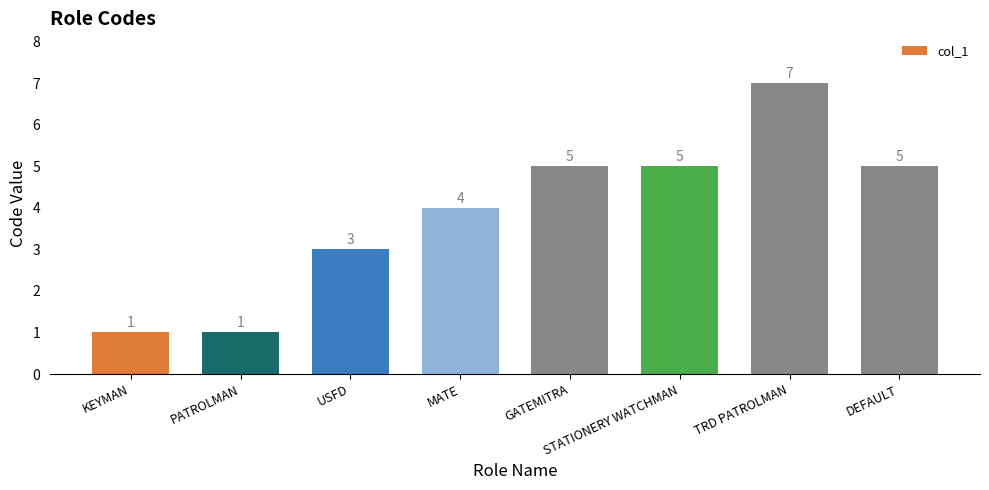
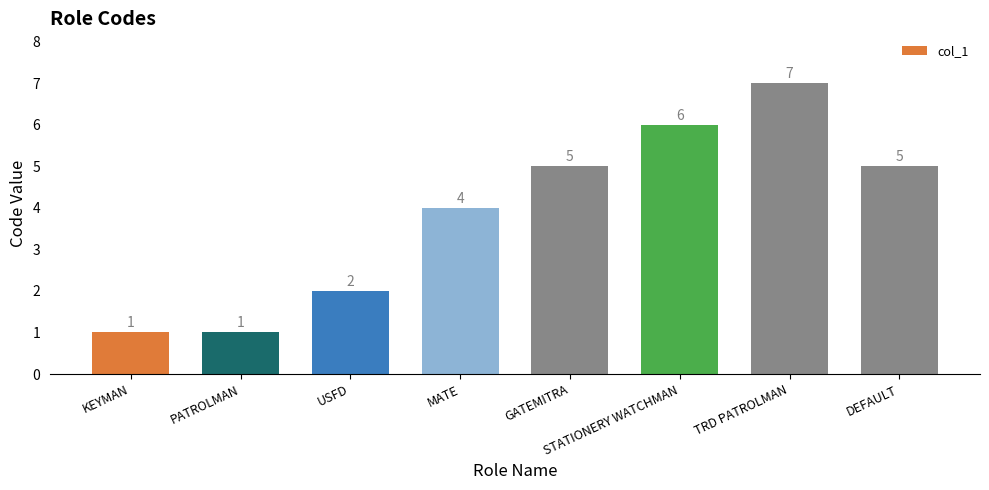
USFD: 3 -> 2
STATIONERY WATCHMAN: 5 -> 6
